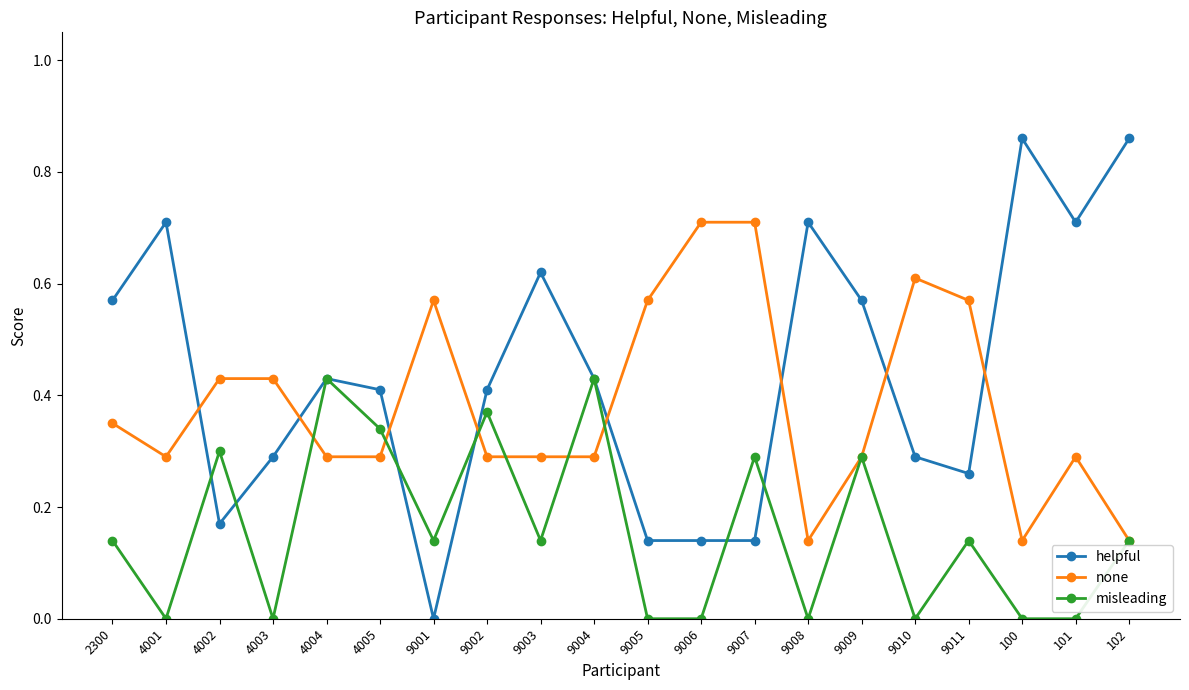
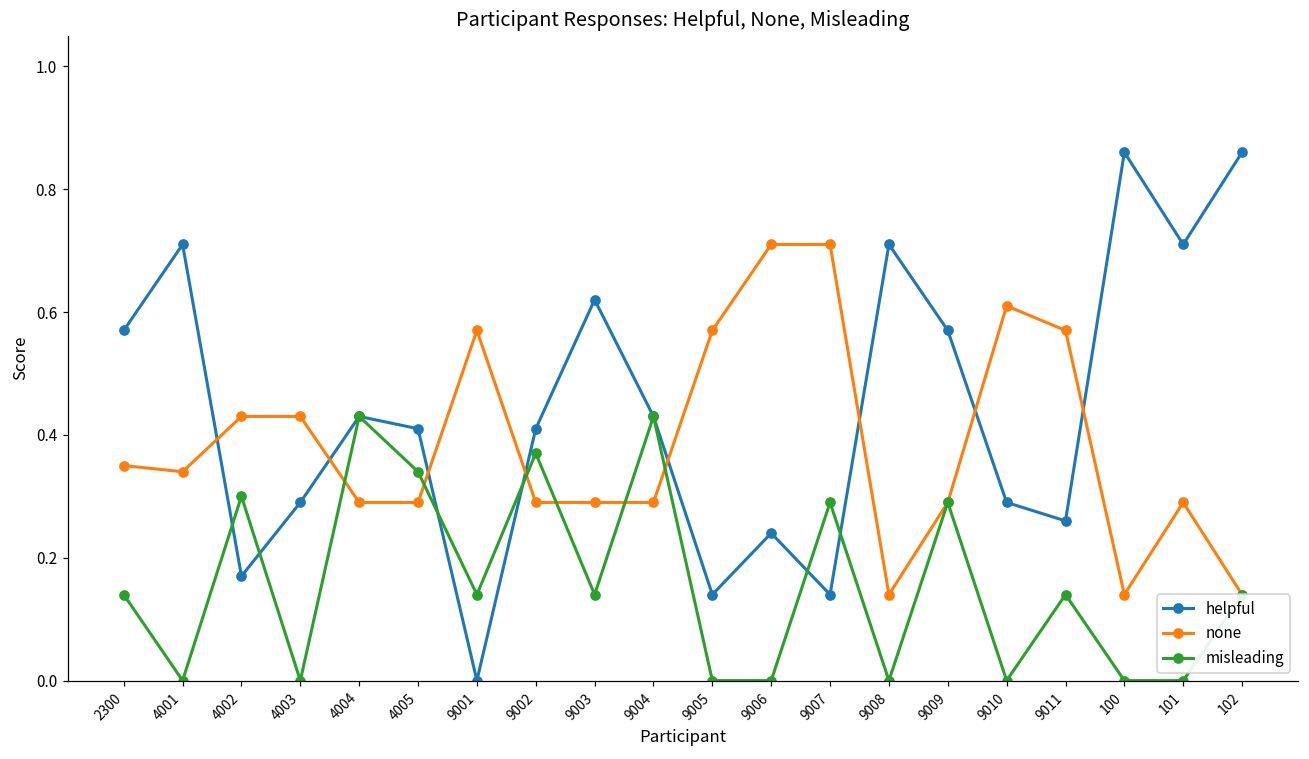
none, 4001: 0.29 -> 0.34
helpful, 9006: 0.14 -> 0.24
